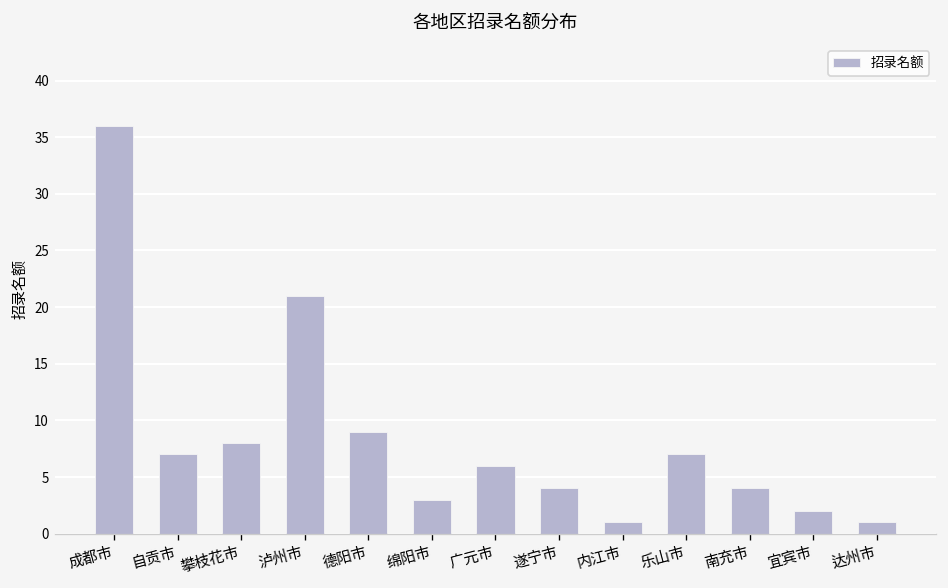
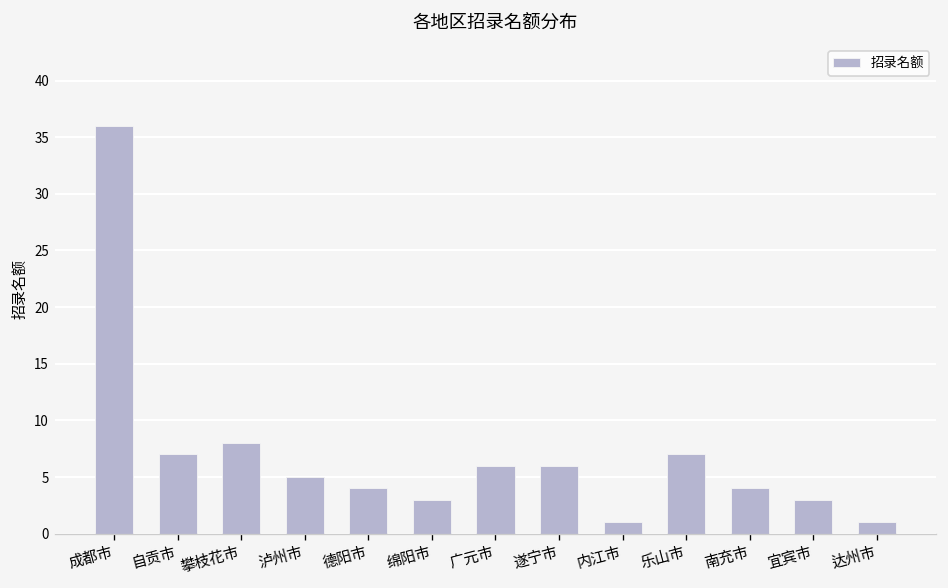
泸州市: 21 -> 5
德阳市: 9 -> 4
遂宁市: 4 -> 6
宜宾市: 2 -> 3
